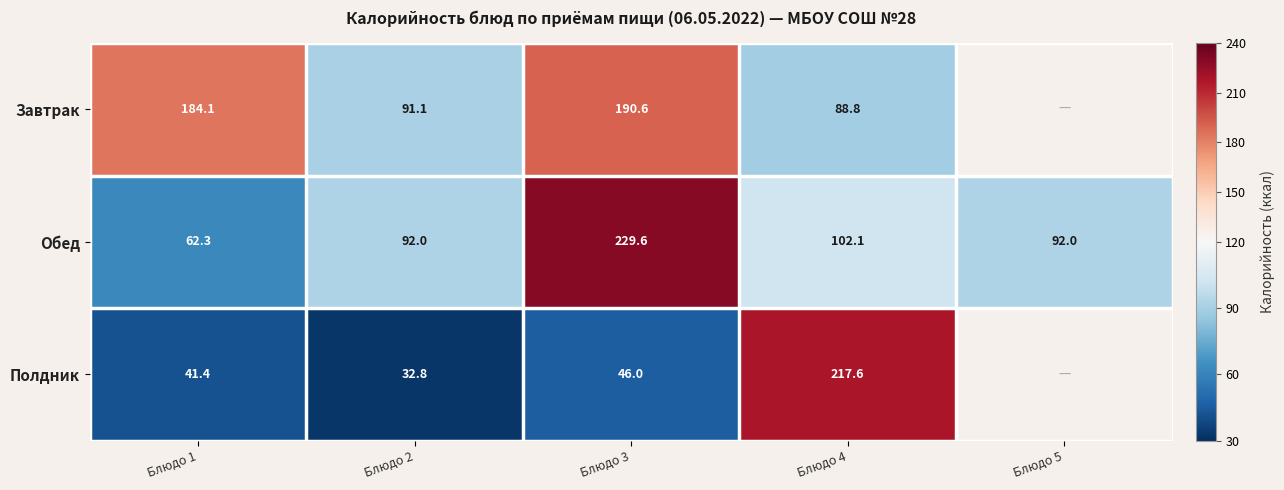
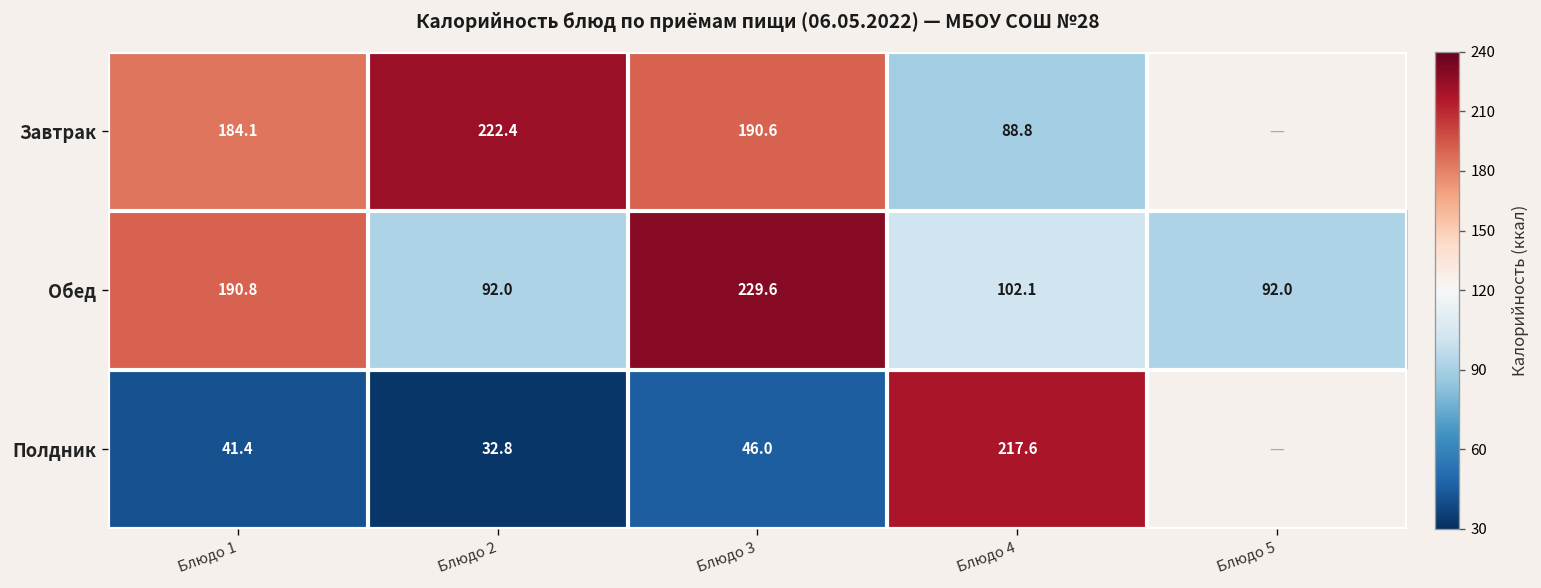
Завтрак, Блюдо 2: 91.1 -> 222.4
Обед, Блюдо 1: 62.3 -> 190.8
